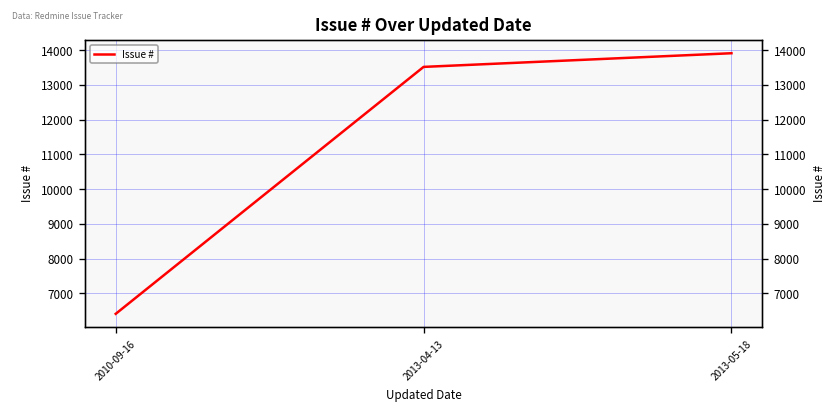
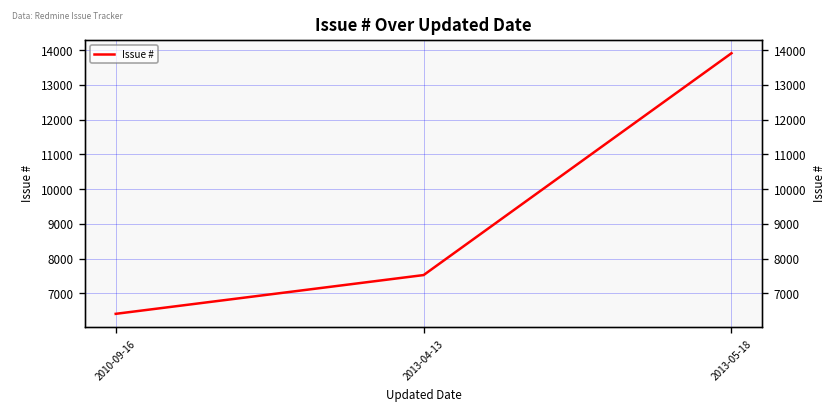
2013-04-13: 13500 -> 7500
